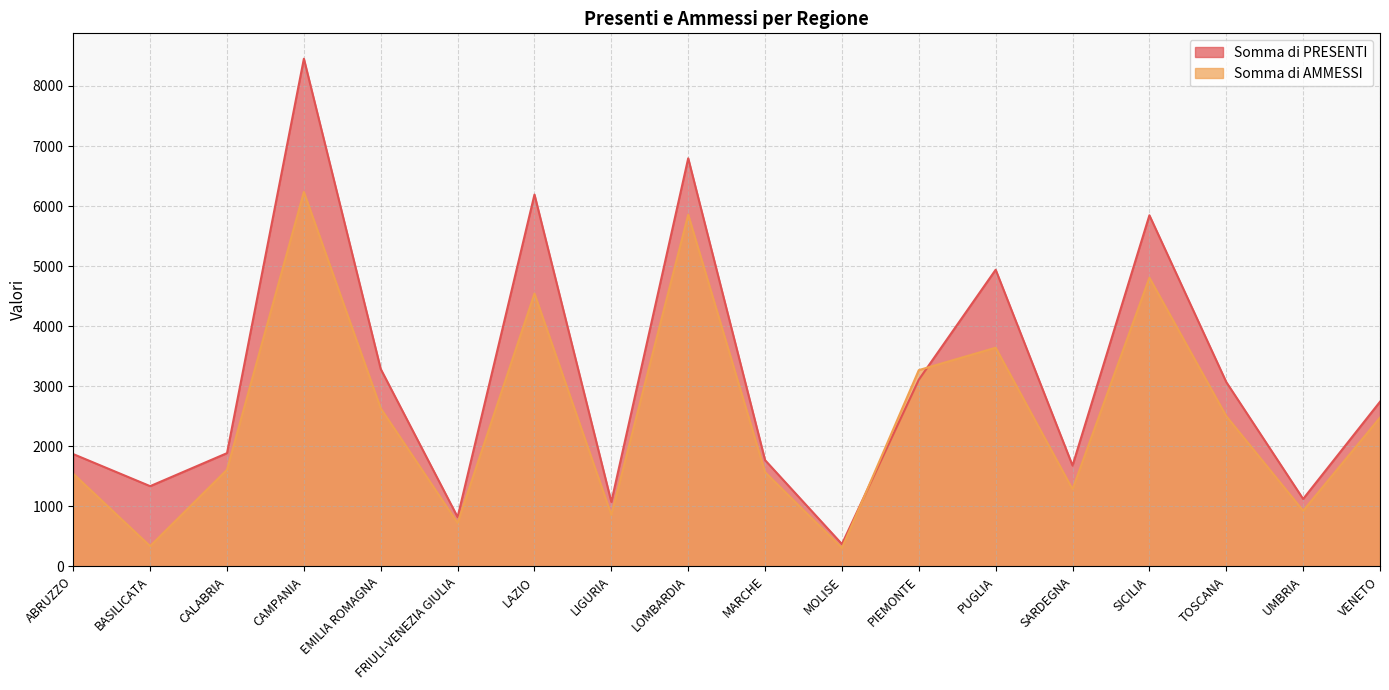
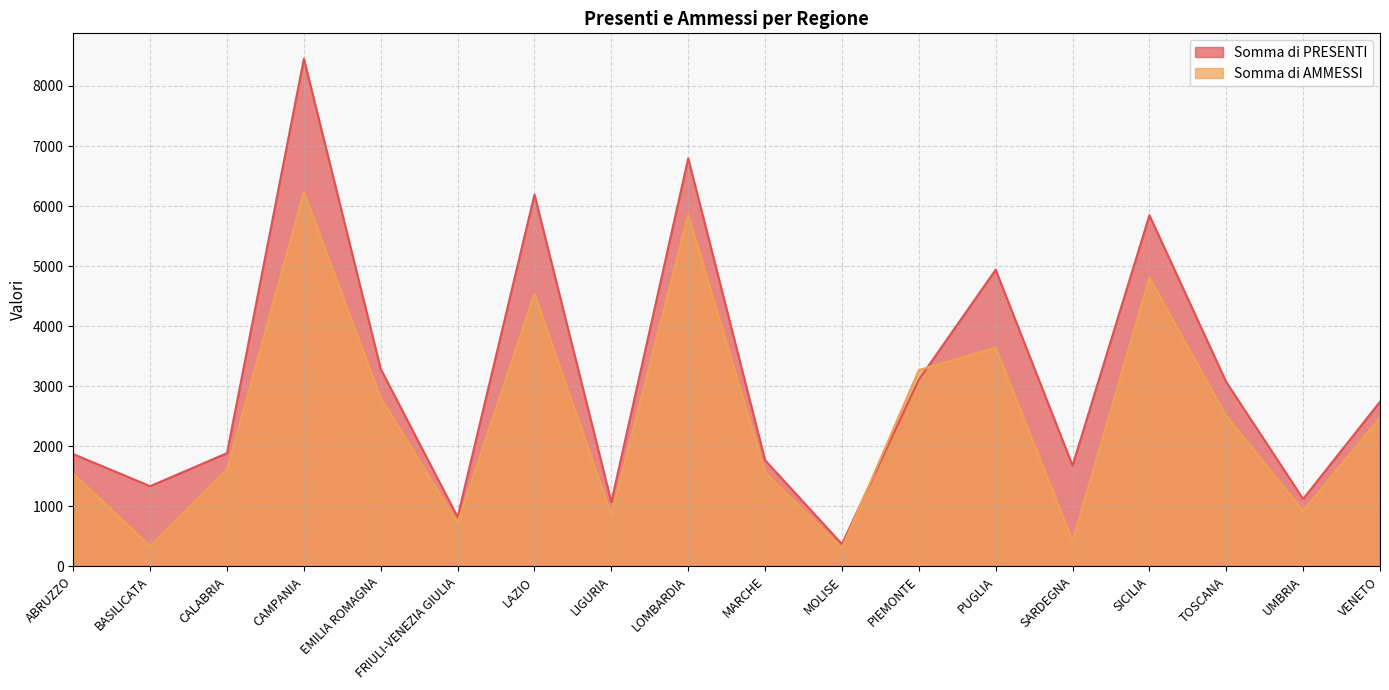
Somma di AMMESSI, EMILIA ROMAGNA: 2600 -> 2800
Somma di AMMESSI, SARDEGNA: 1300 -> 400
